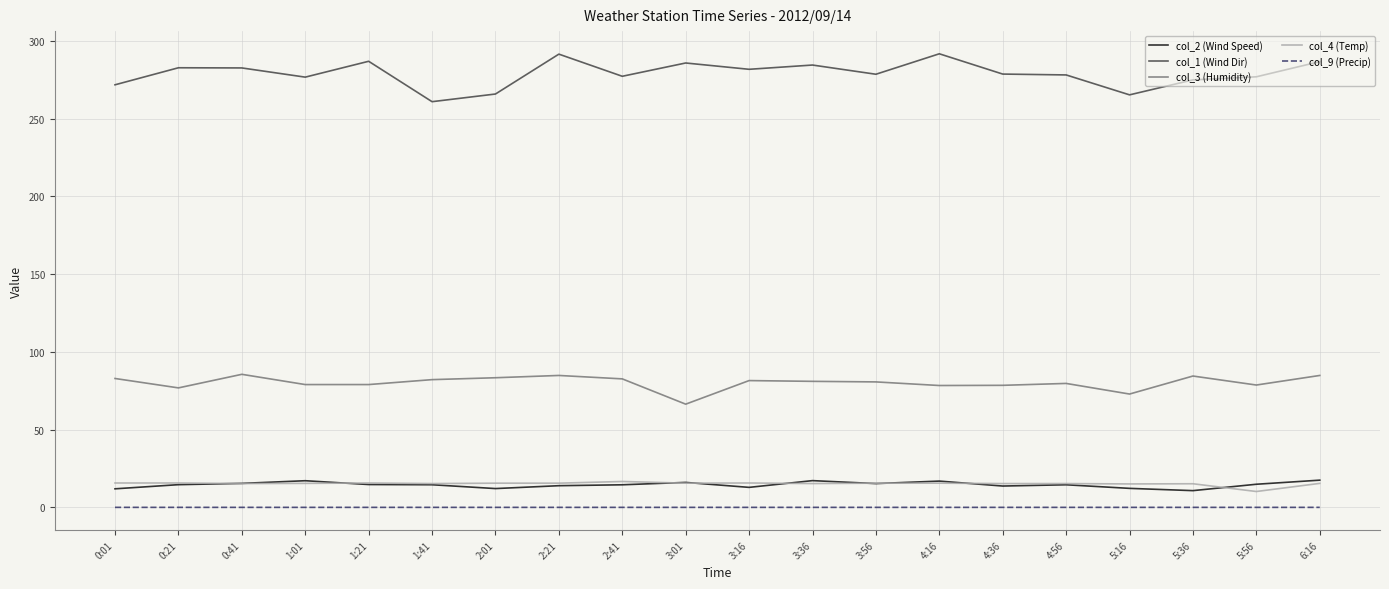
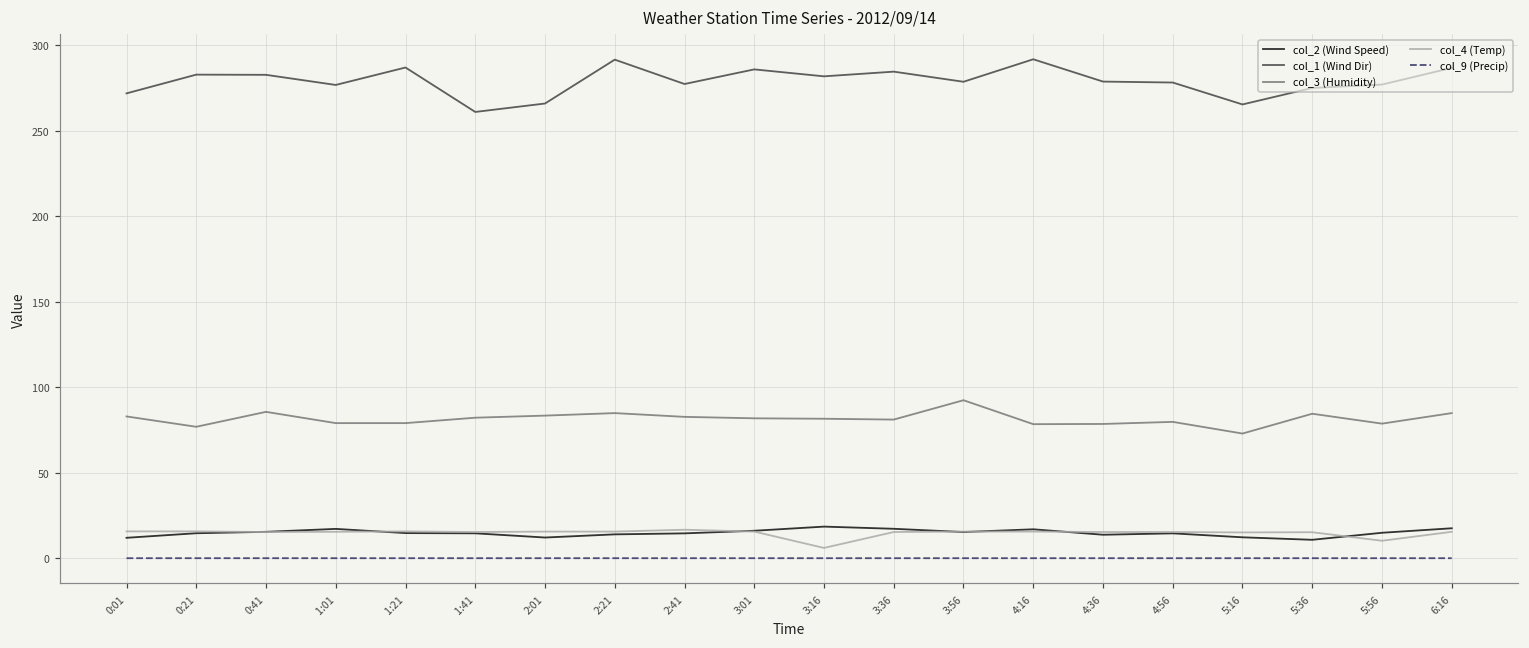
col_3 (Humidity), 3:01: 66 -> 82
col_2 (Wind Speed), 3:16: 13 -> 18
col_4 (Temp), 3:16: 16 -> 6
col_3 (Humidity), 3:56: 81 -> 92
